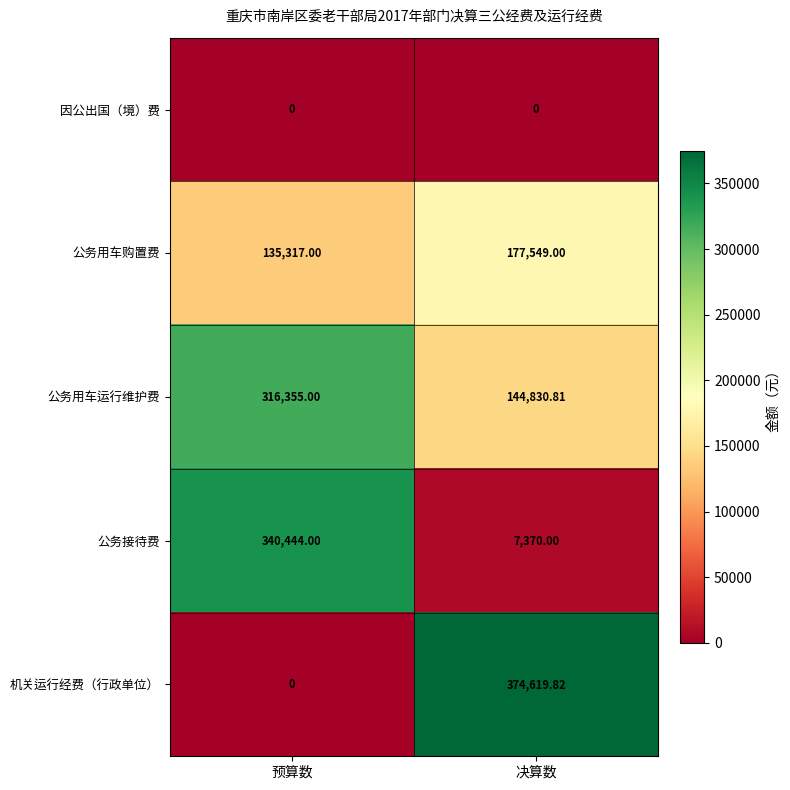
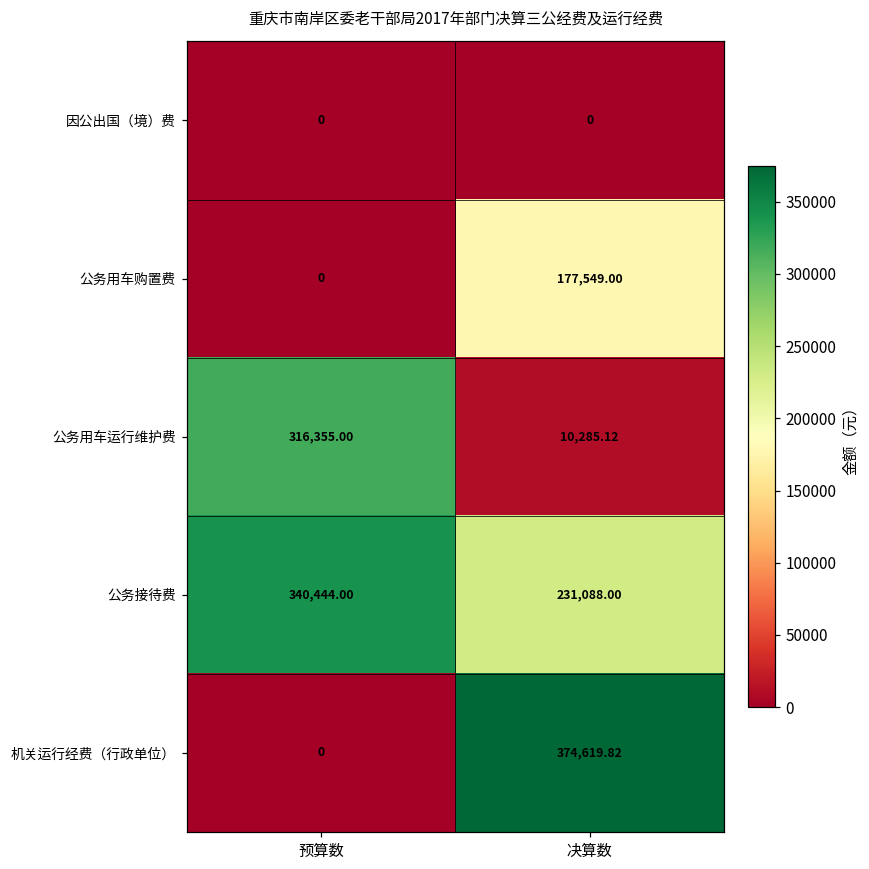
公务用车购置费, 预算数: 135,317.00 -> 0
公务用车运行维护费, 决算数: 144,830.81 -> 10,285.12
公务接待费, 决算数: 7,370.00 -> 231,088.00
